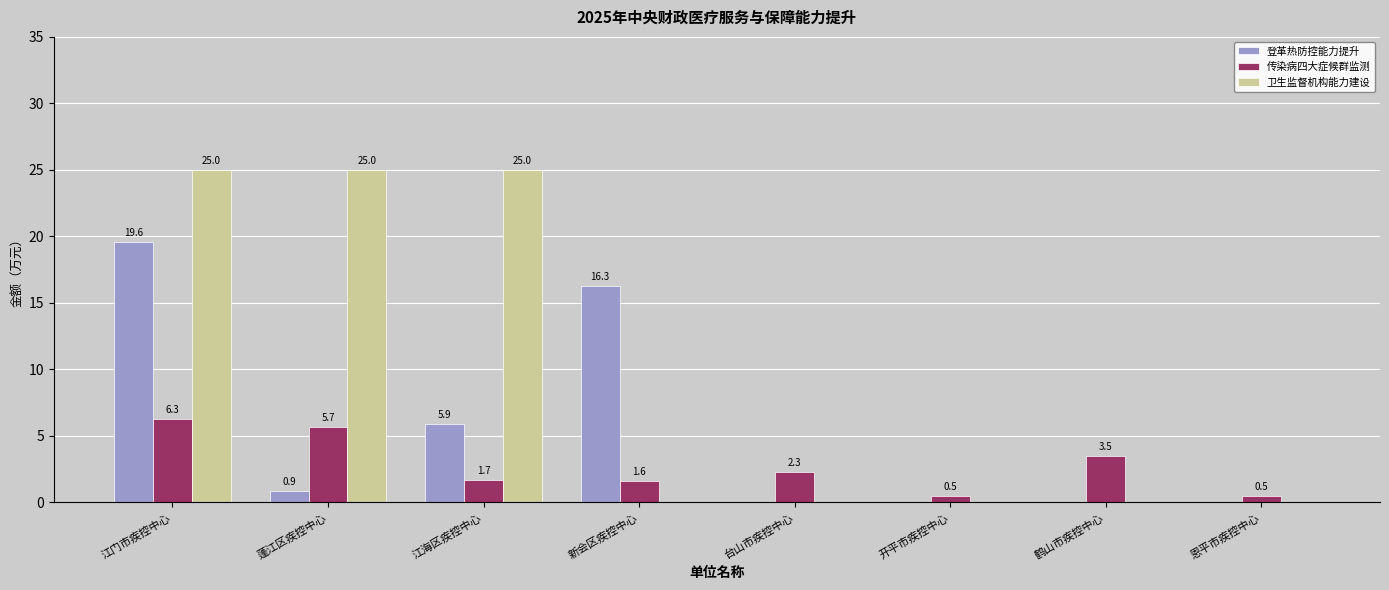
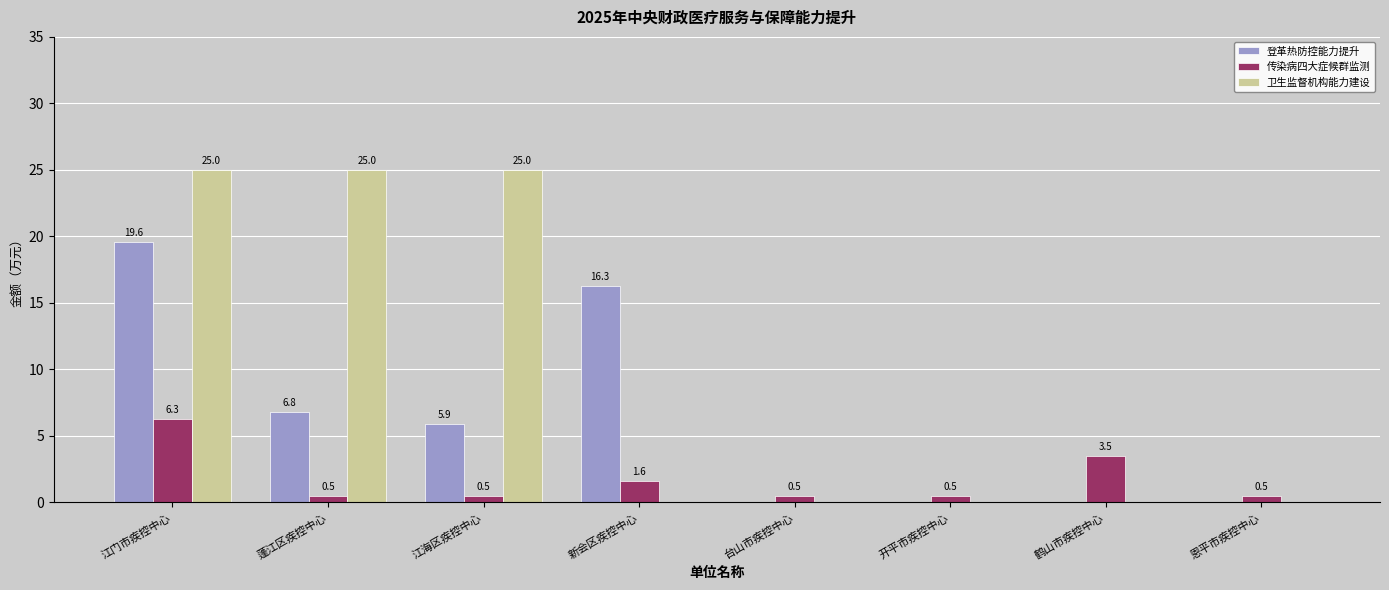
登革热防控能力提升, 蓬江区疾控中心: 0.9 -> 6.8
传染病四大症候群监测, 蓬江区疾控中心: 5.7 -> 0.5
传染病四大症候群监测, 江海区疾控中心: 1.7 -> 0.5
传染病四大症候群监测, 台山市疾控中心: 2.3 -> 0.5
